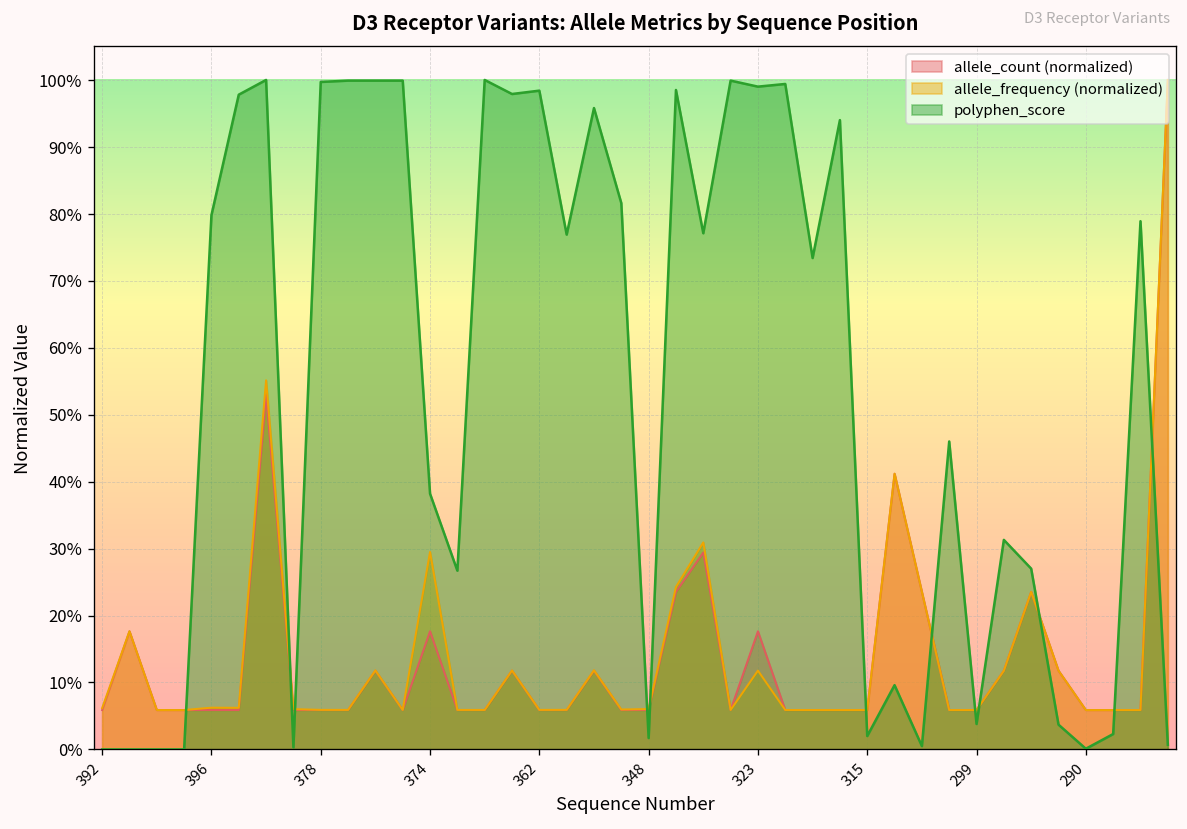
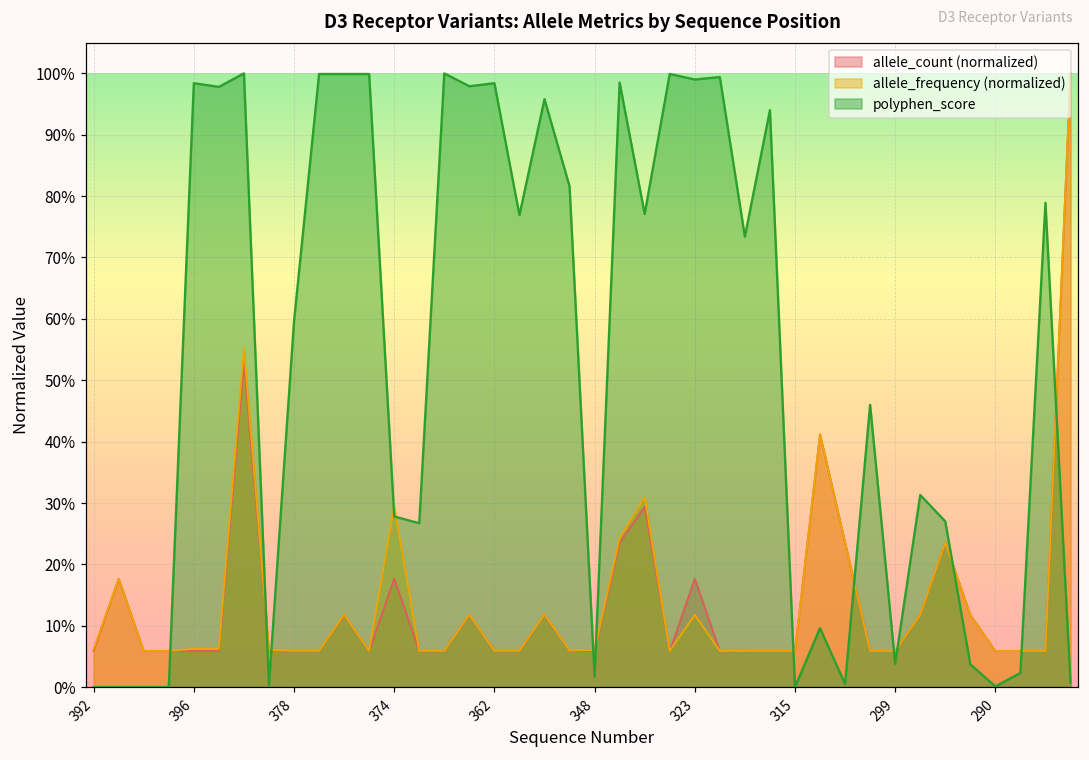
polyphen_score, 396: 80% -> 98%
polyphen_score, 378: 100% -> 60%
polyphen_score, 374: 38% -> 28%
polyphen_score, 315: 2% -> 0%
